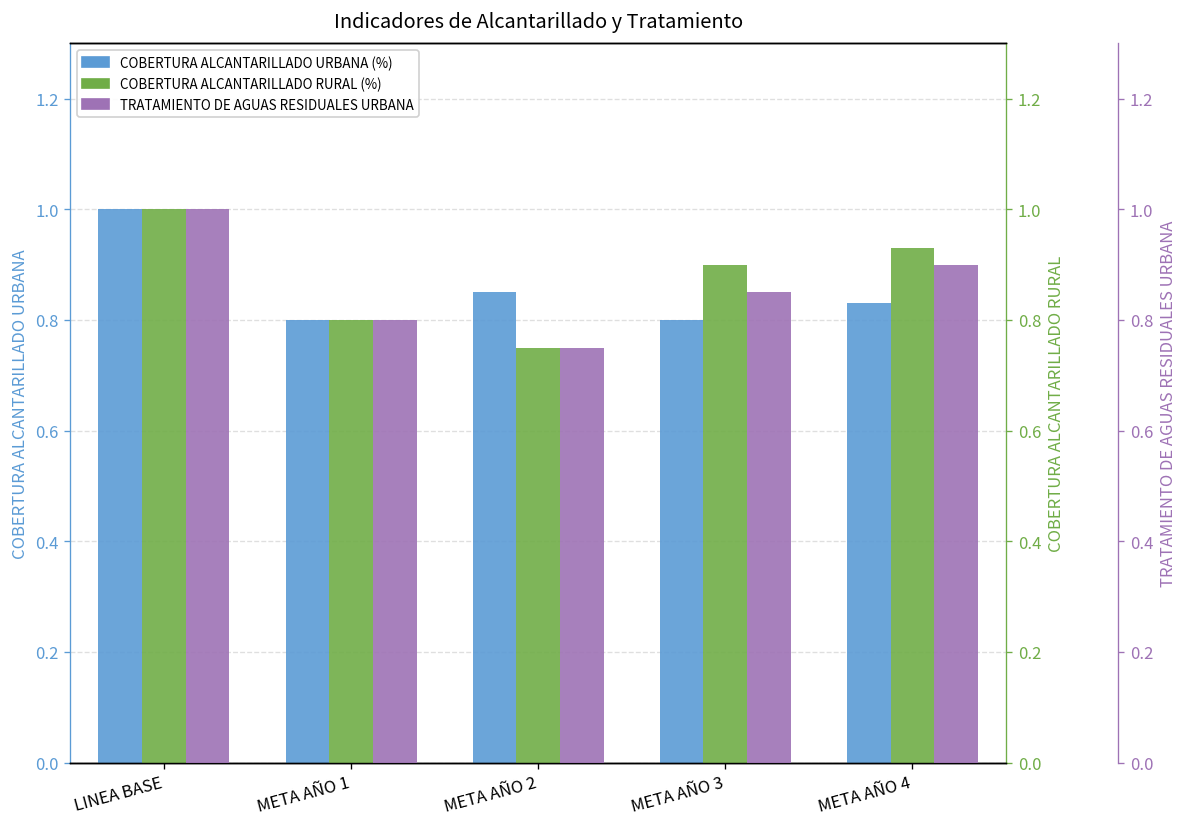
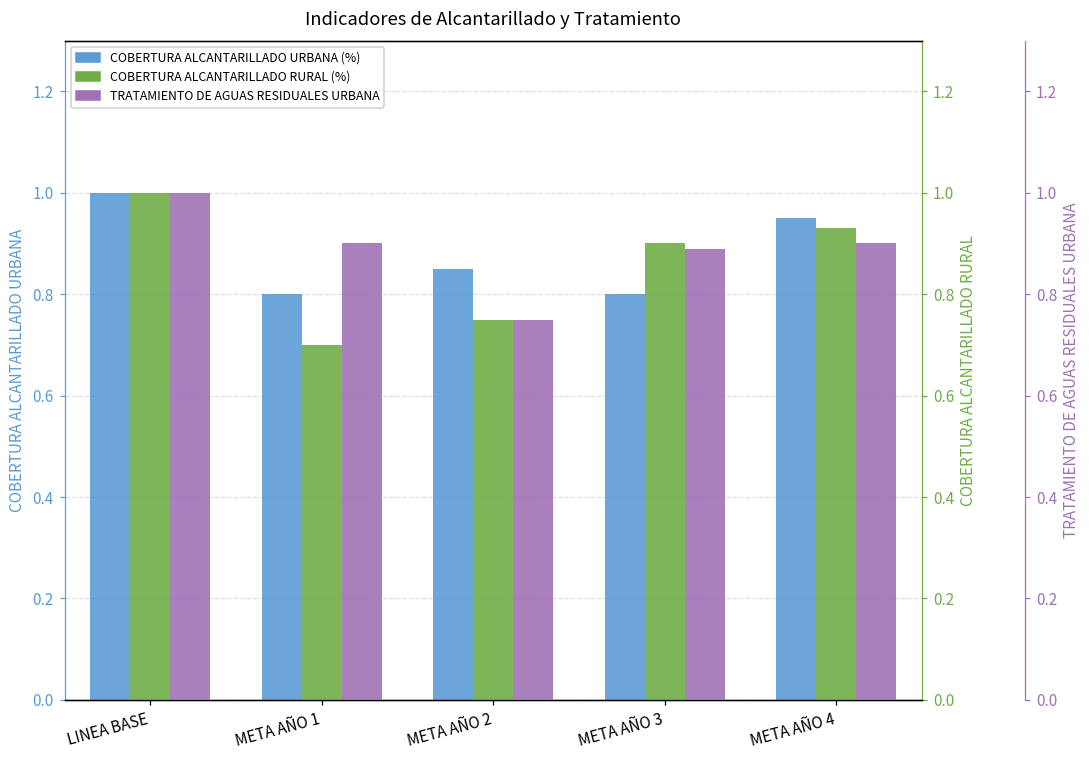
COBERTURA ALCANTARILLADO URBANA (%), META AÑO 4: 0.83 -> 0.95
COBERTURA ALCANTARILLADO RURAL (%), META AÑO 1: 0.8 -> 0.7
TRATAMIENTO DE AGUAS RESIDUALES URBANA, META AÑO 1: 0.8 -> 0.9
TRATAMIENTO DE AGUAS RESIDUALES URBANA, META AÑO 3: 0.85 -> 0.89
